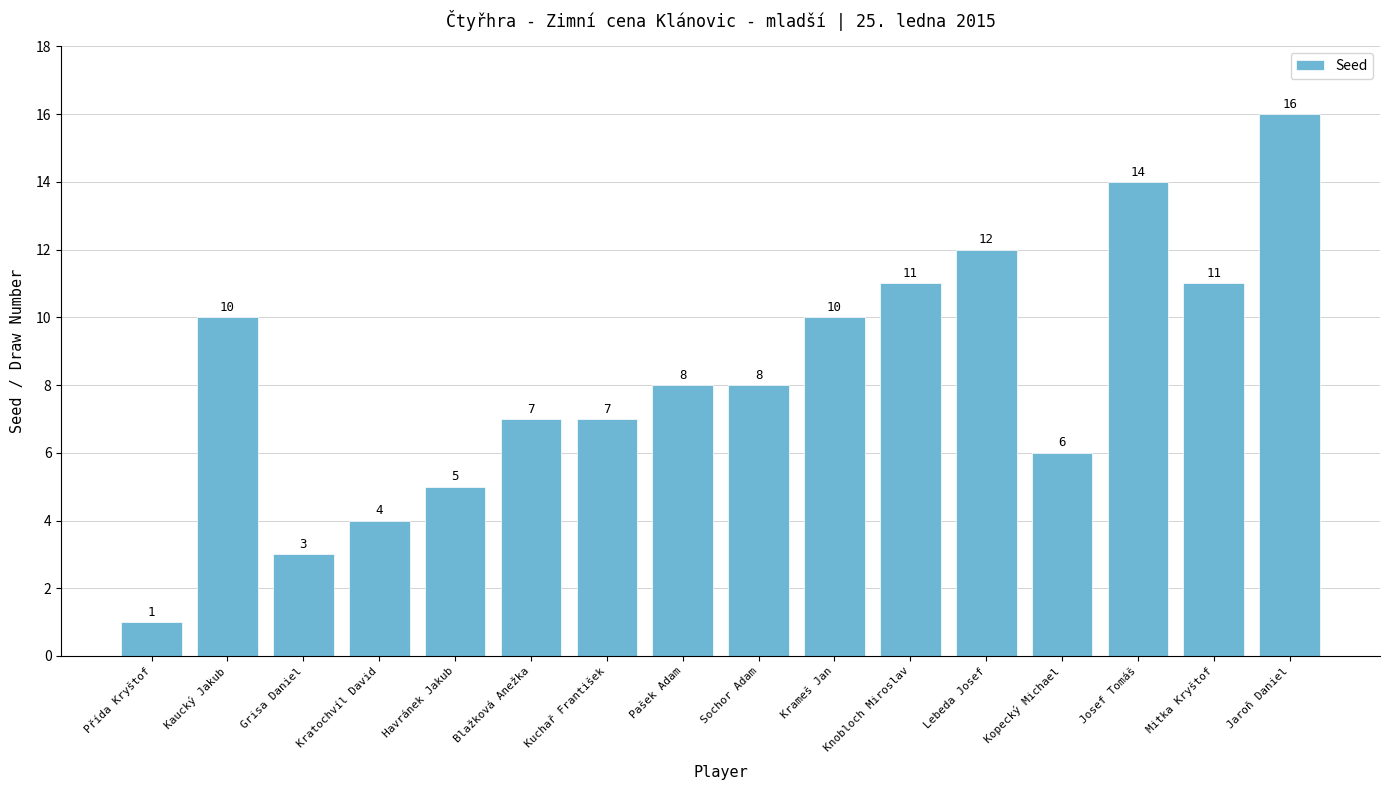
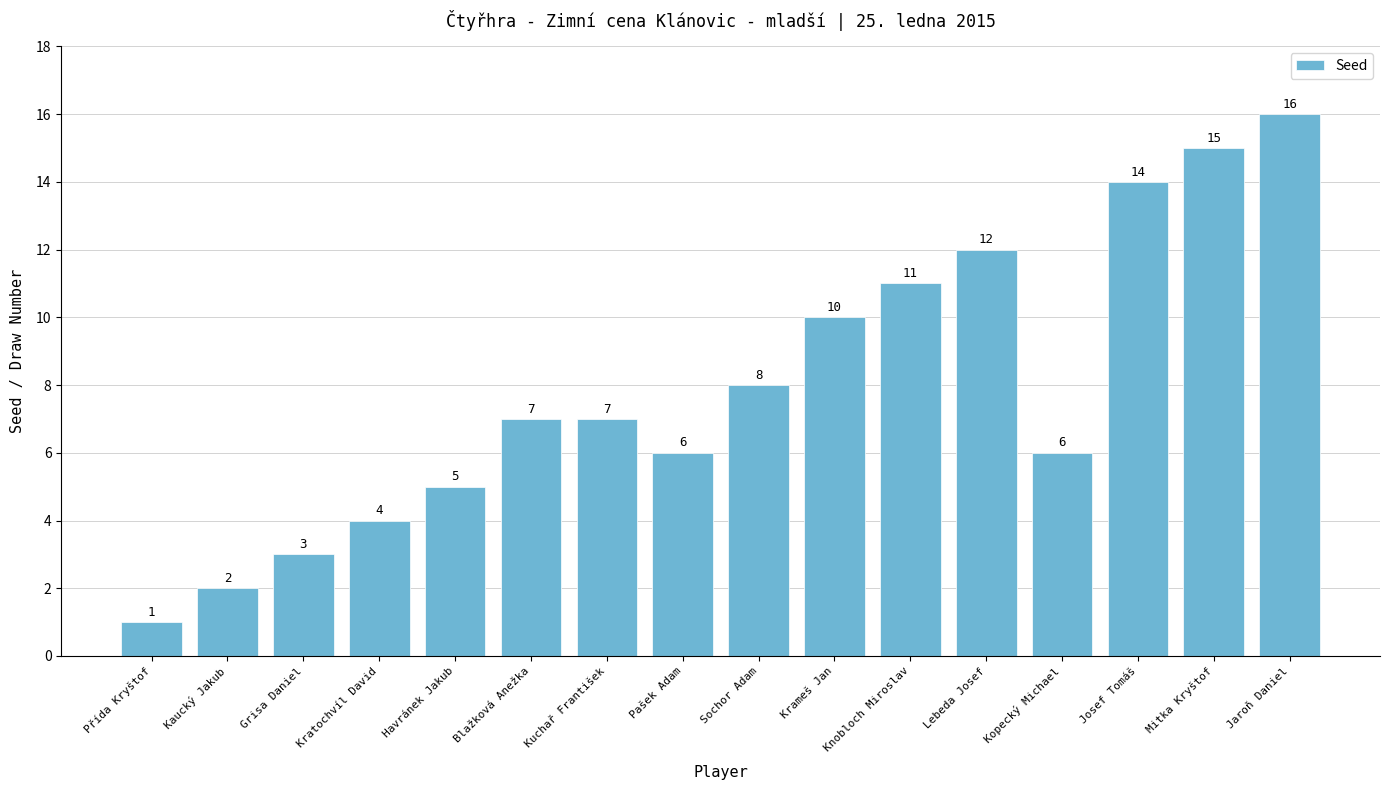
Kaucký Jakub: 10 -> 2
Pašek Adam: 8 -> 6
Mitka Kryštof: 11 -> 15
